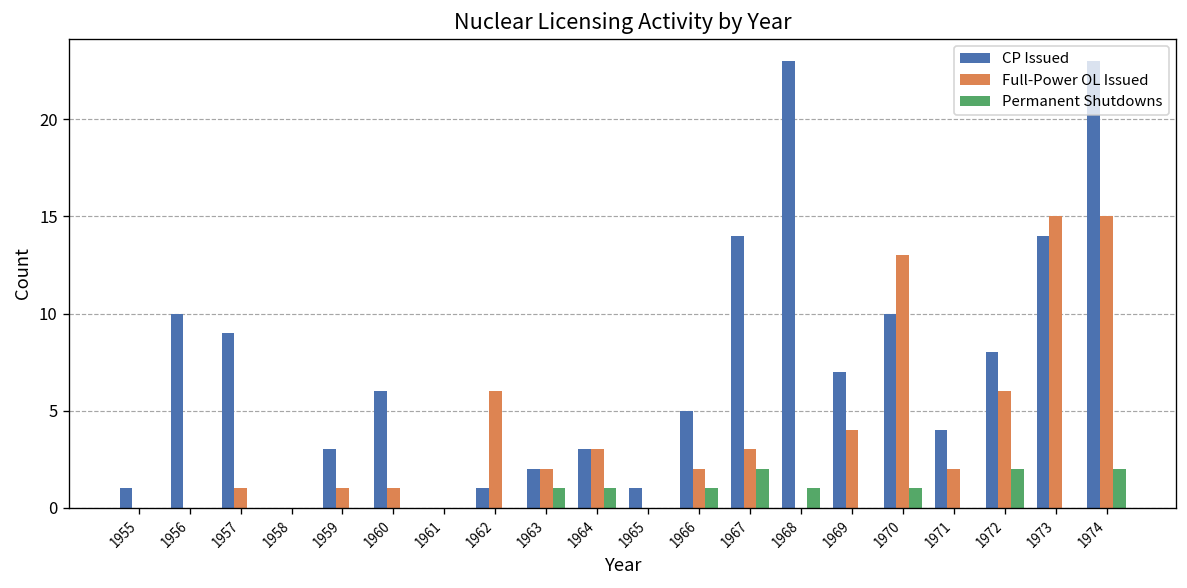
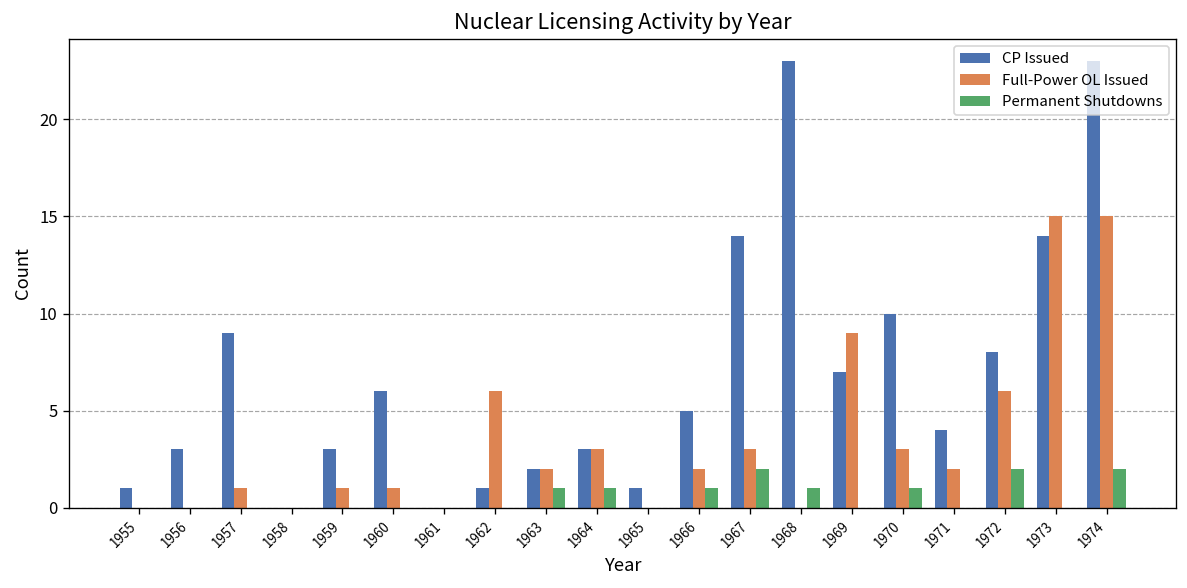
CP Issued, 1956: 10 -> 3
Full-Power OL Issued, 1969: 4 -> 9
Full-Power OL Issued, 1970: 13 -> 3
